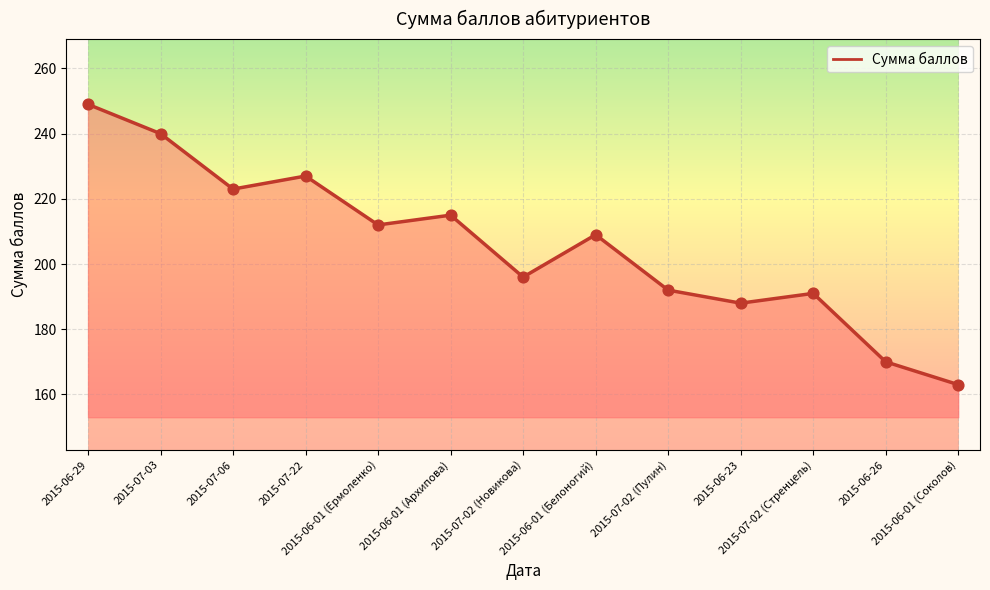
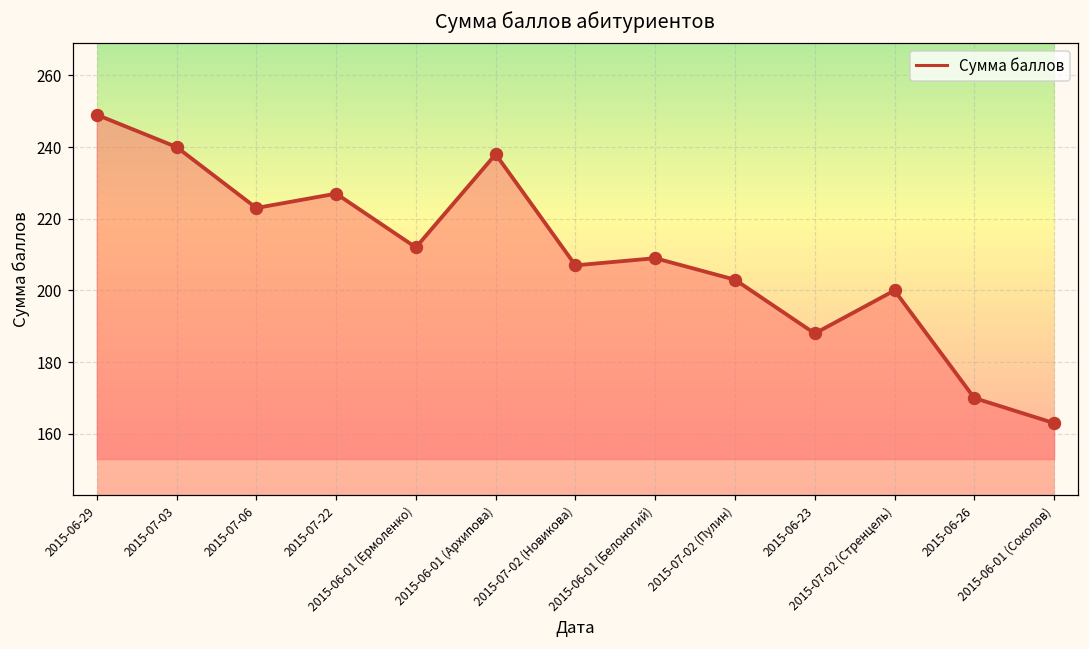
2015-06-01 (Архипова): 215 -> 238
2015-07-02 (Новикова): 196 -> 207
2015-07-02 (Пулин): 192 -> 203
2015-07-02 (Стренцель): 191 -> 200
